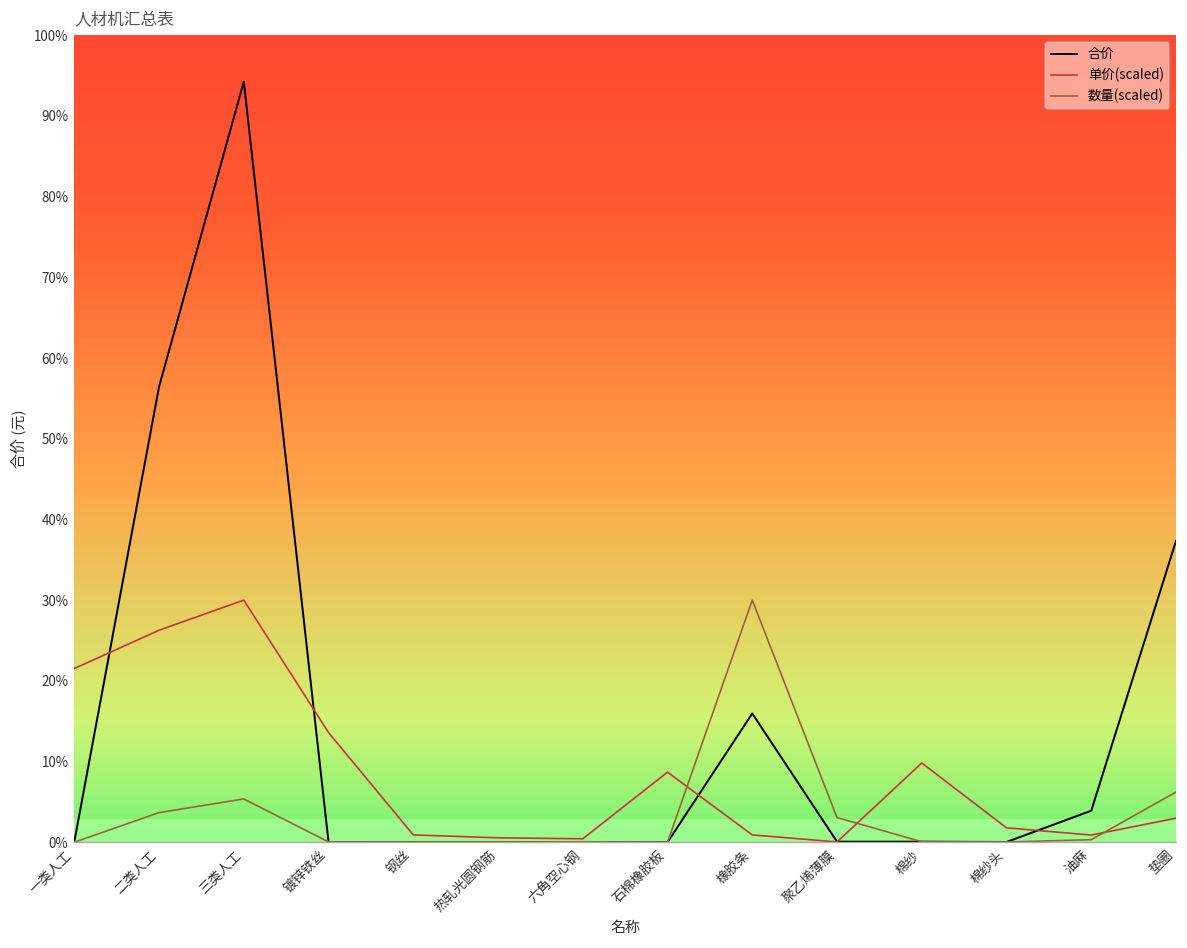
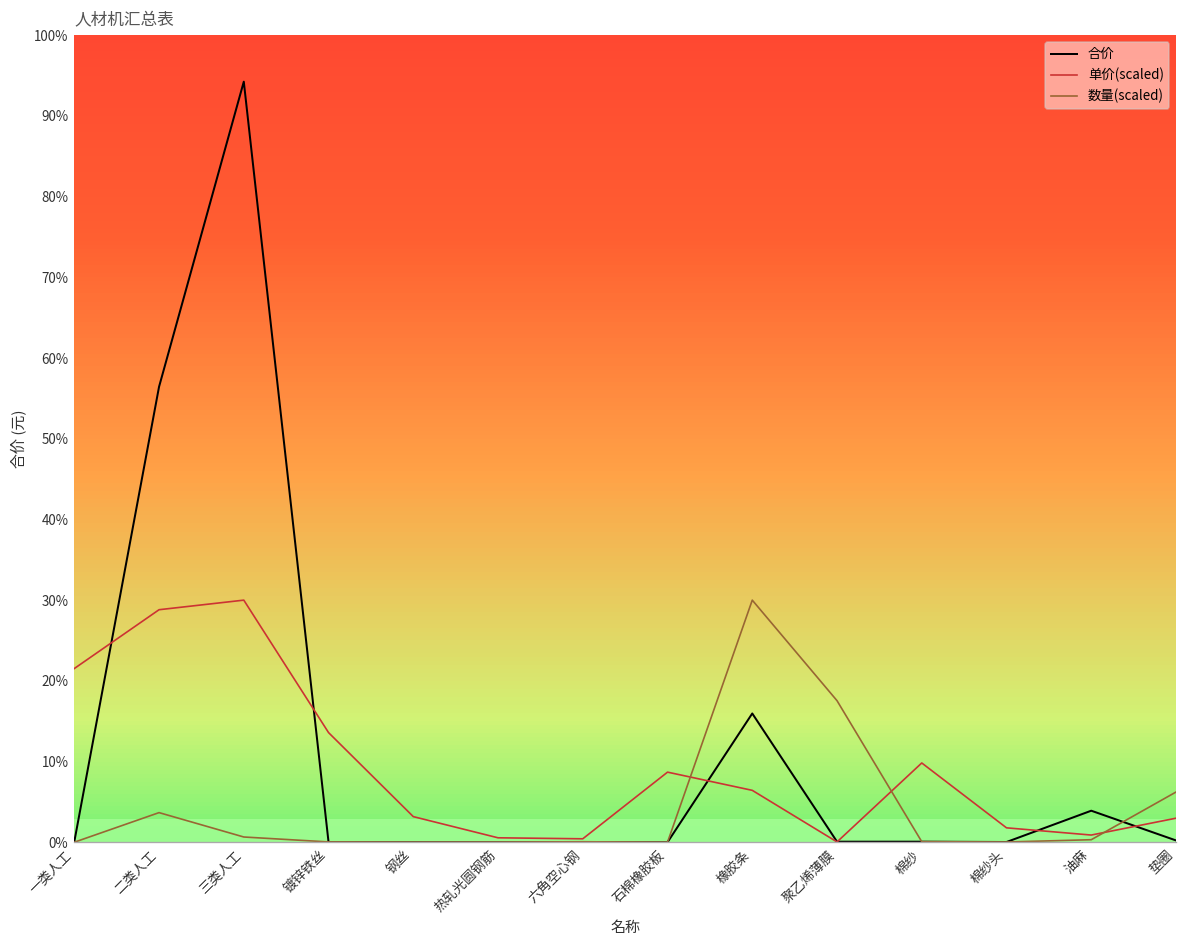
单价(scaled), 二类人工: 26% -> 29%
数量(scaled), 三类人工: 5% -> 1%
单价(scaled), 钢丝: 1% -> 3%
单价(scaled), 橡胶条: 1% -> 6%
数量(scaled), 聚乙烯薄膜: 3% -> 18%
合价, 垫圈: 37% -> 0%
